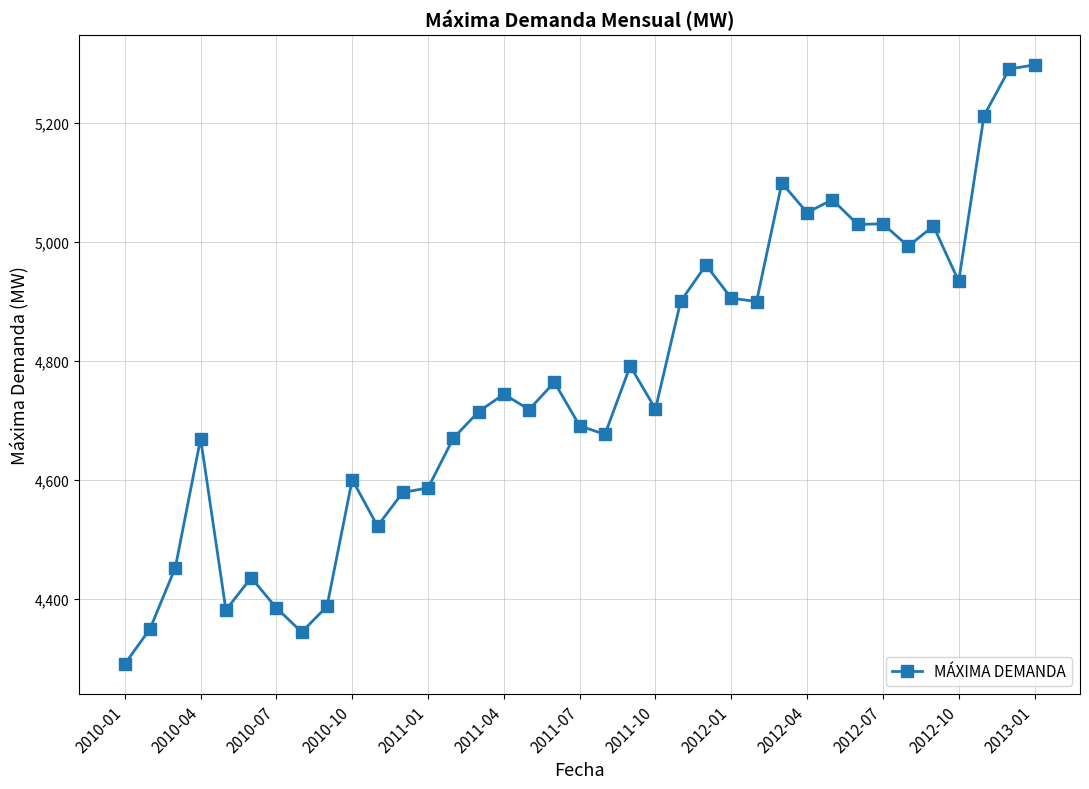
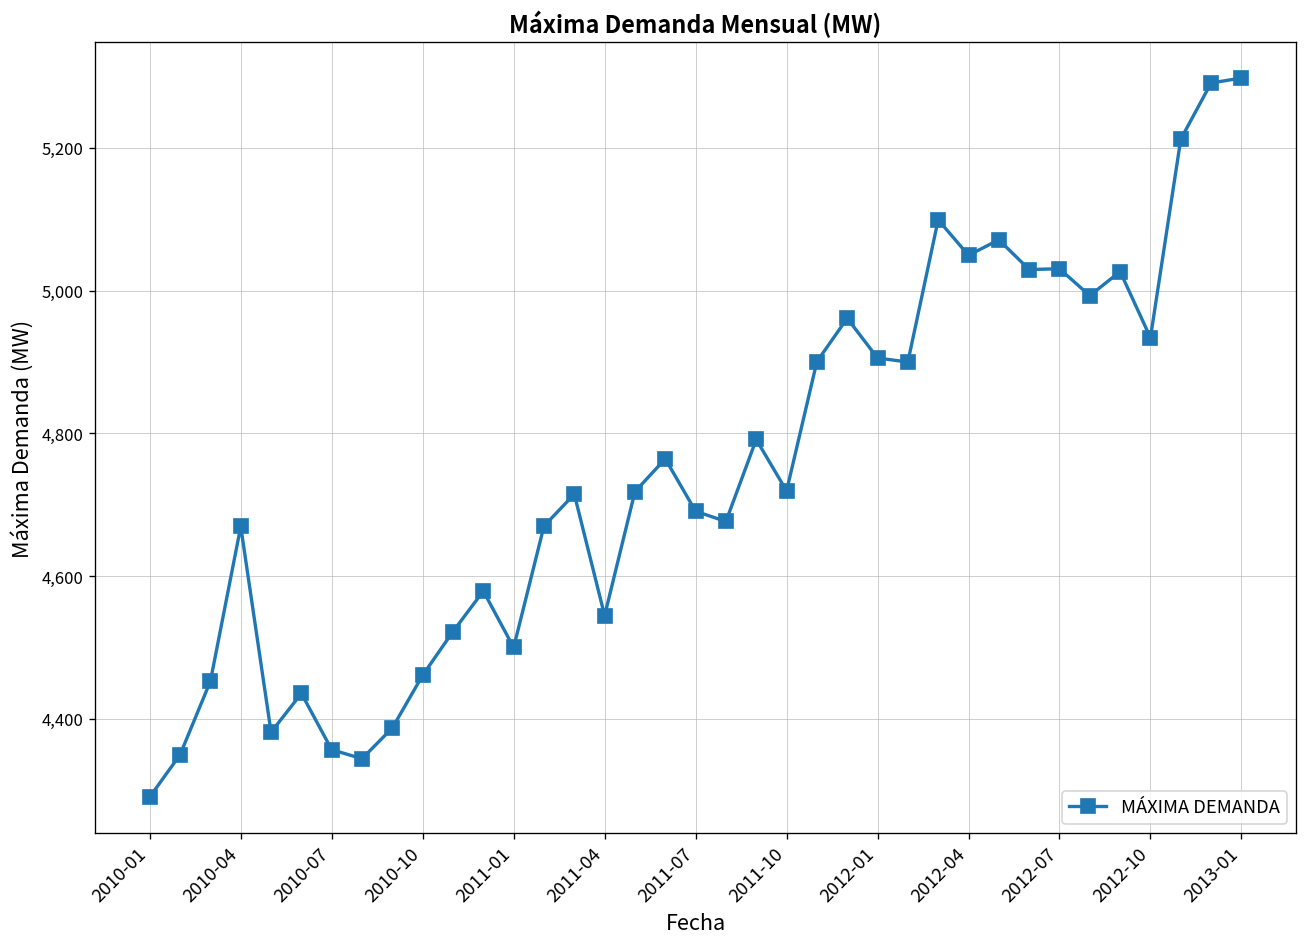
2010-07: 4,380 -> 4,360
2010-10: 4,600 -> 4,460
2011-01: 4,590 -> 4,500
2011-04: 4,740 -> 4,540
